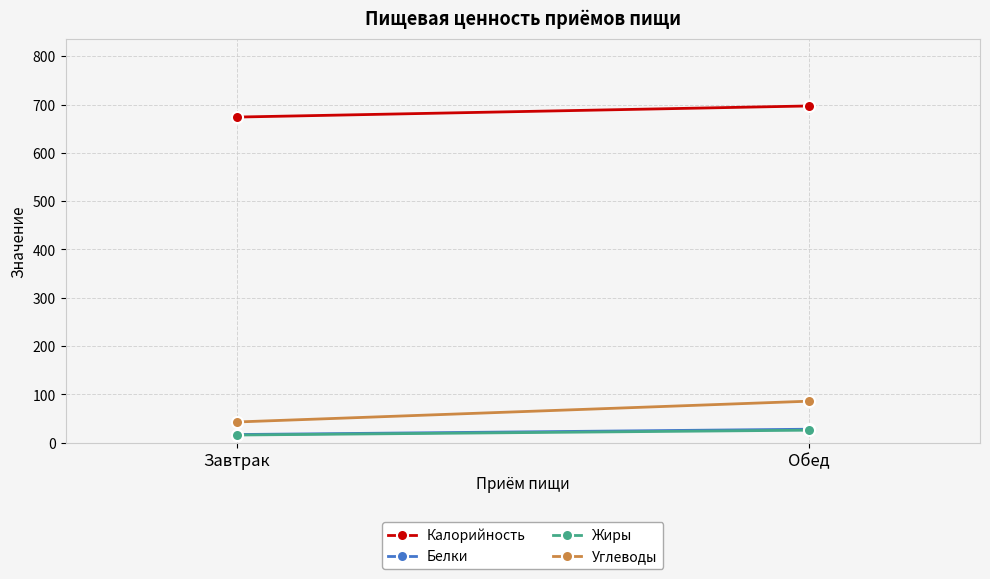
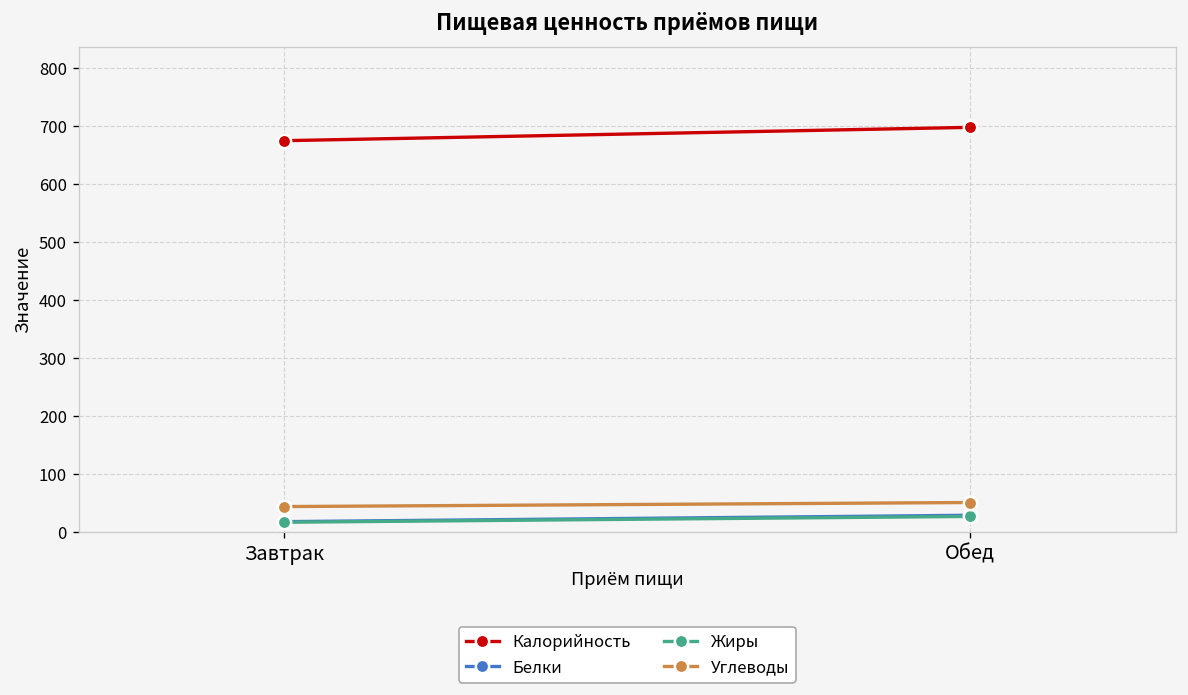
Углеводы, Обед: 90 -> 50
